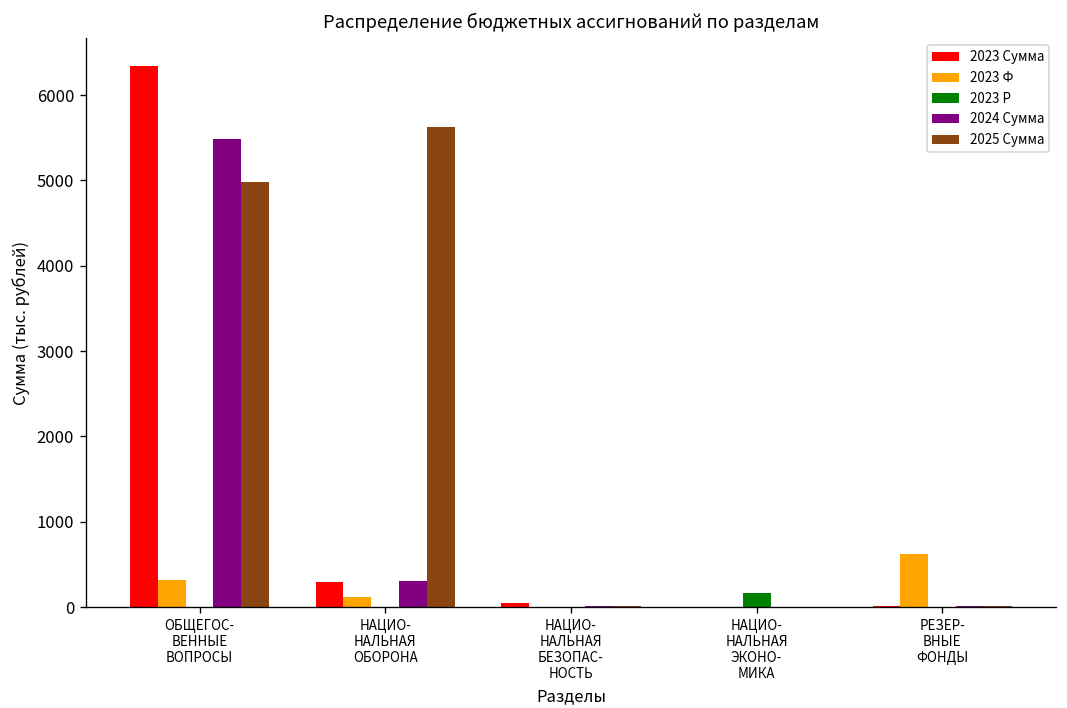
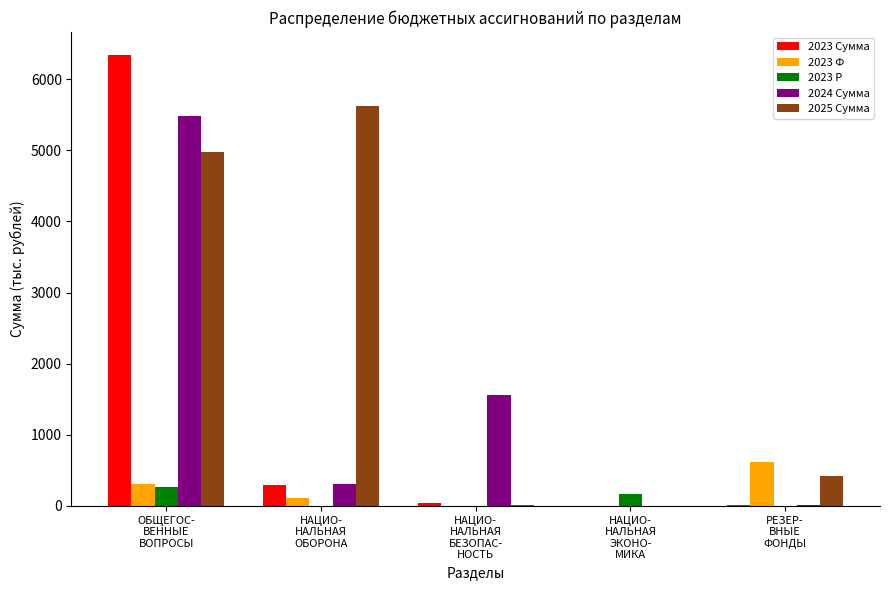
2023 Р, ОБЩЕГОС- ВЕННЫЕ ВОПРОСЫ: 0 -> 300
2024 Сумма, НАЦИО- НАЛЬНАЯ БЕЗОПАС- НОСТЬ: 0 -> 1600
2025 Сумма, РЕЗЕР- ВНЫЕ ФОНДЫ: 0 -> 400
